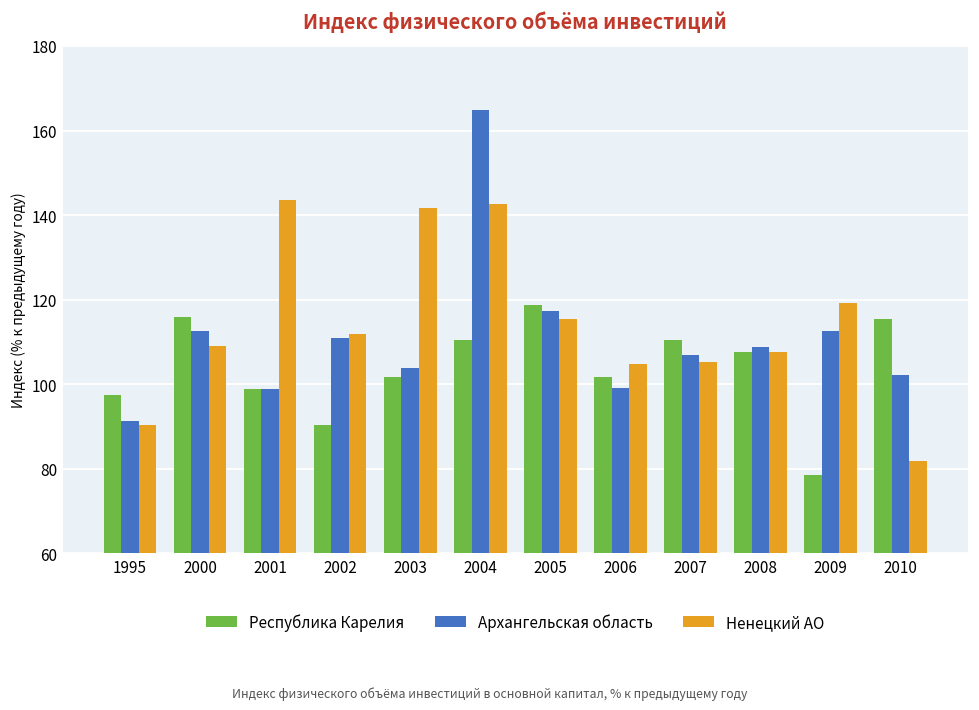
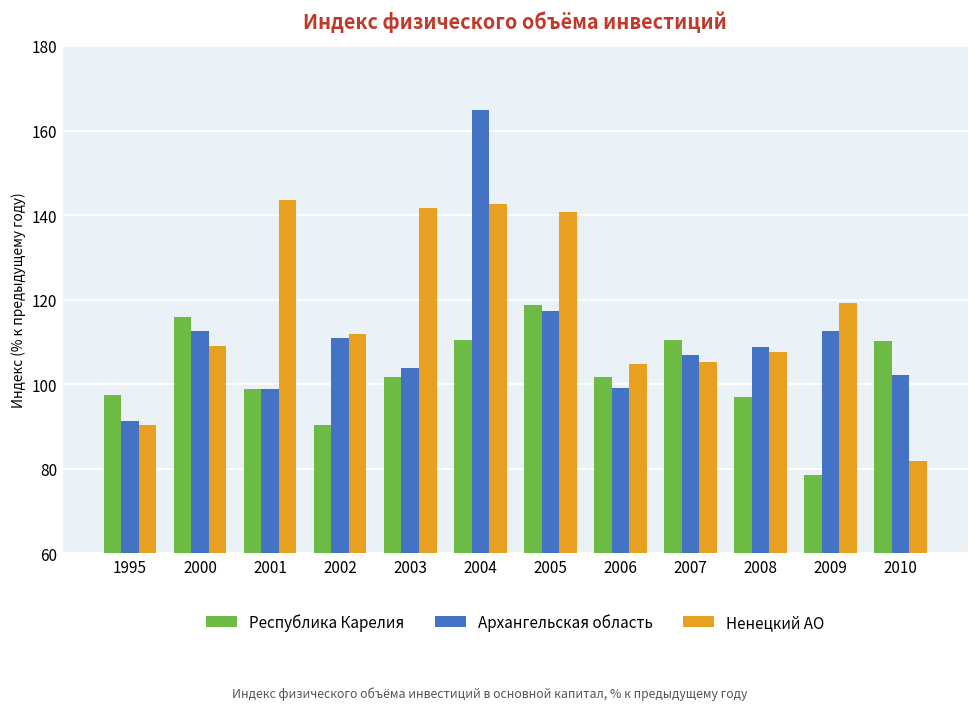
Ненецкий АО, 2005: 115 -> 141
Республика Карелия, 2008: 108 -> 97
Республика Карелия, 2010: 116 -> 110
